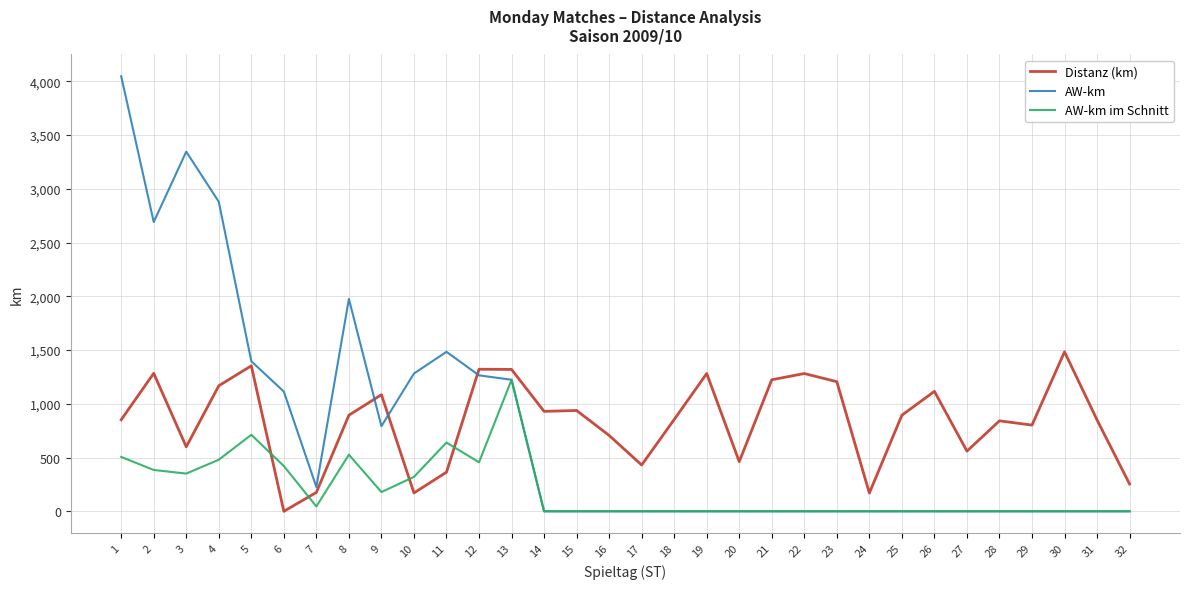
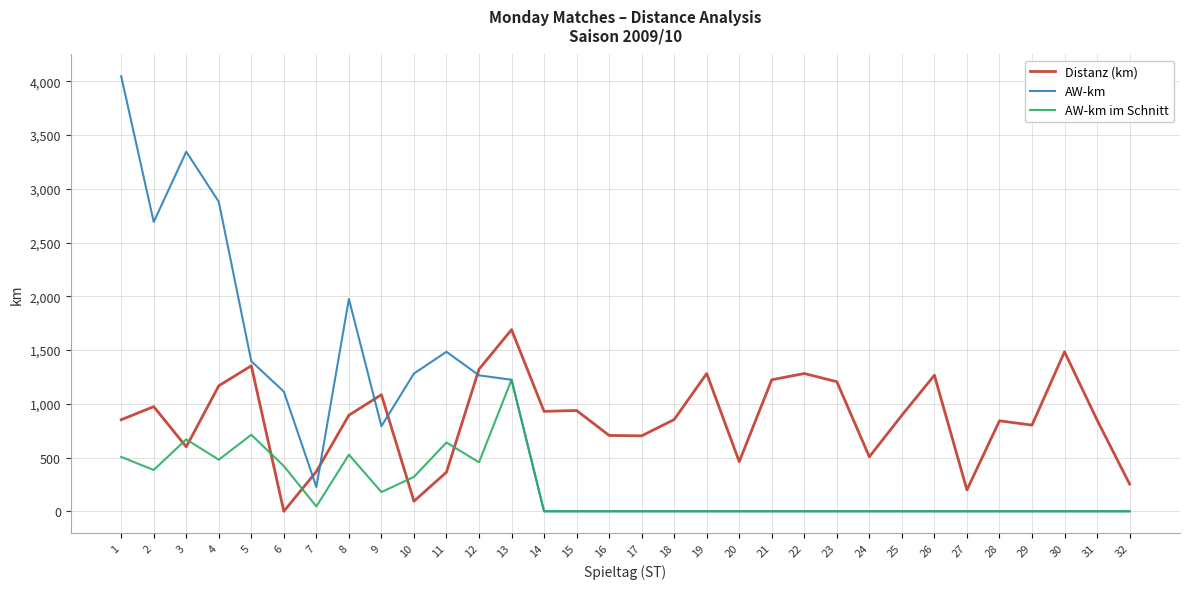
Distanz (km), 2: 1,280 -> 970
AW-km im Schnitt, 3: 350 -> 670
Distanz (km), 7: 180 -> 370
Distanz (km), 10: 170 -> 90
Distanz (km), 13: 1,320 -> 1,690
Distanz (km), 17: 430 -> 700
Distanz (km), 24: 170 -> 510
Distanz (km), 26: 1,120 -> 1,270
Distanz (km), 27: 560 -> 200
